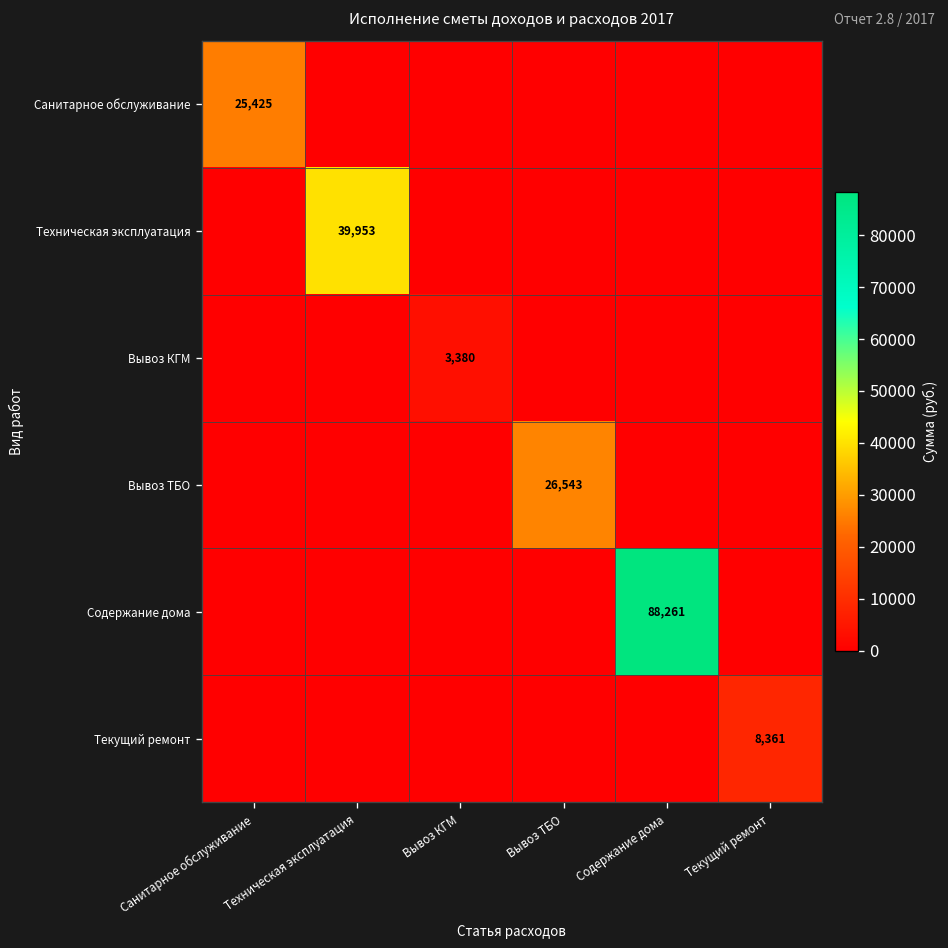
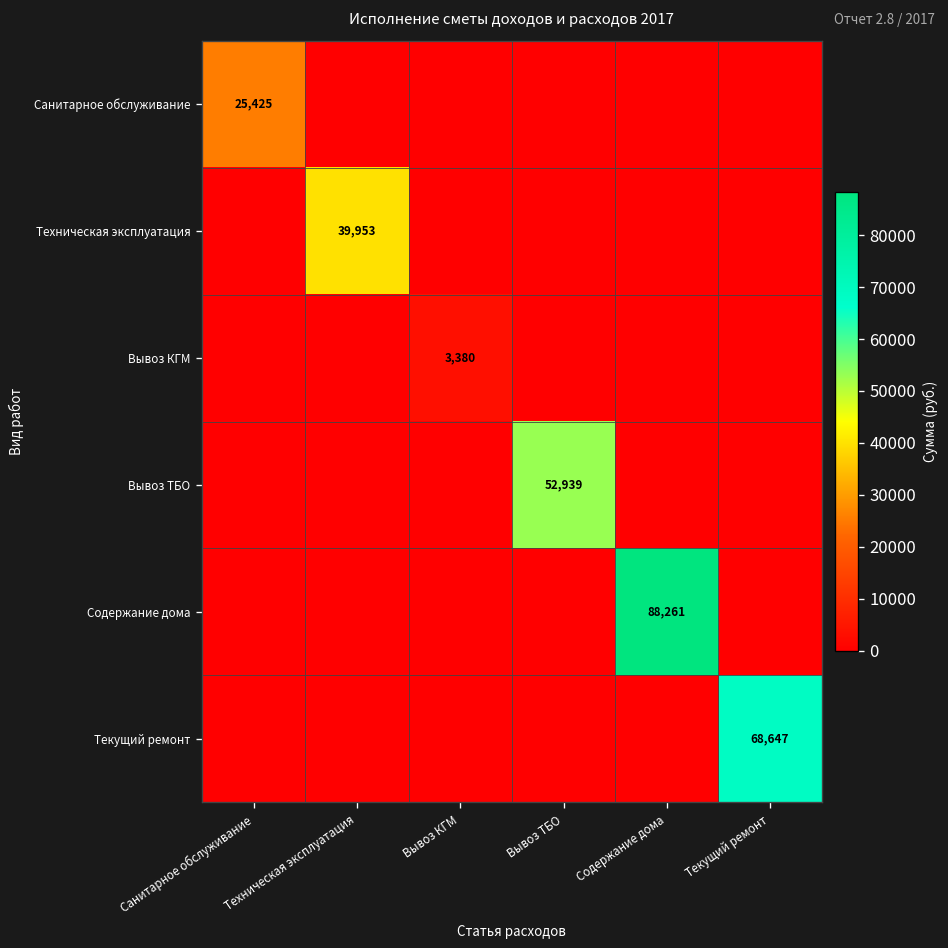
Вывоз ТБО, Вывоз ТБО: 26,543 -> 52,939
Текущий ремонт, Текущий ремонт: 8,361 -> 68,647
